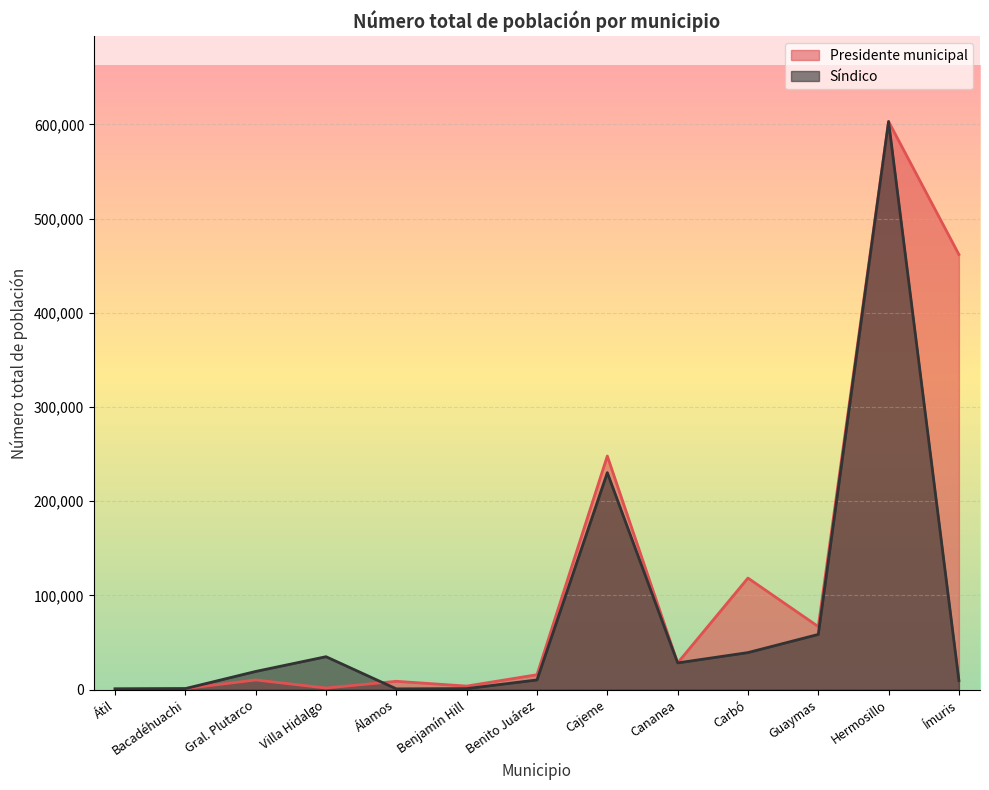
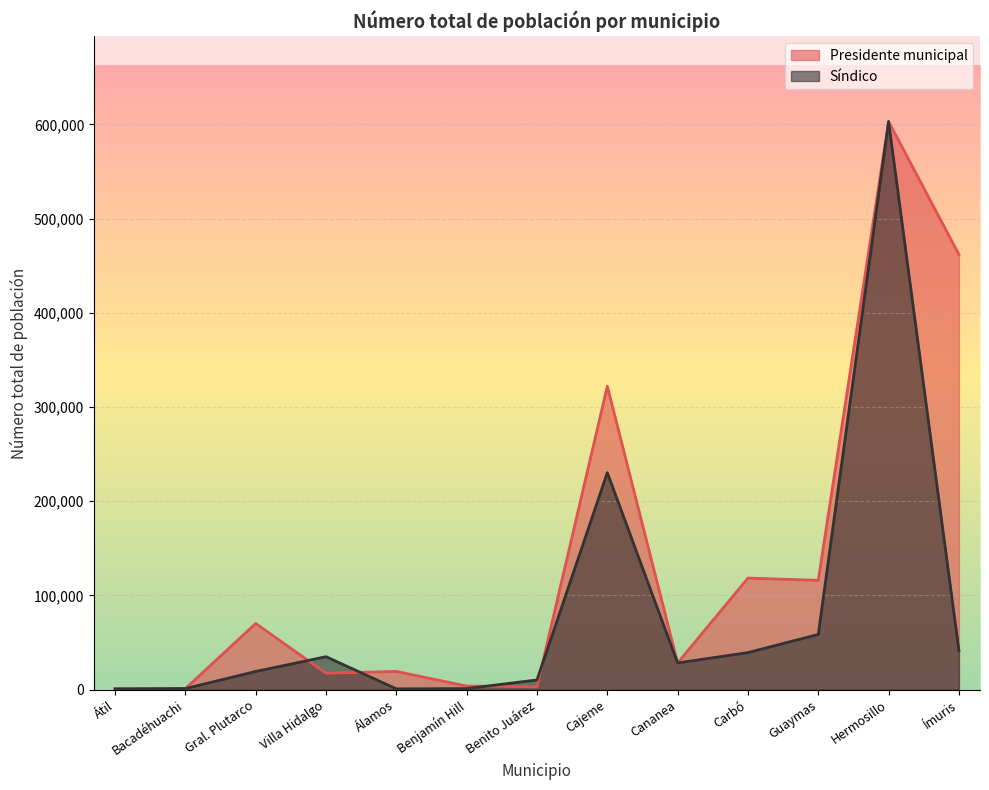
Presidente municipal, Gral. Plutarco: 10,000 -> 70,000
Presidente municipal, Villa Hidalgo: 0 -> 20,000
Presidente municipal, Álamos: 10,000 -> 20,000
Presidente municipal, Benito Juárez: 20,000 -> 0
Presidente municipal, Cajeme: 250,000 -> 320,000
Presidente municipal, Guaymas: 70,000 -> 120,000
Síndico, Ímuris: 10,000 -> 40,000
